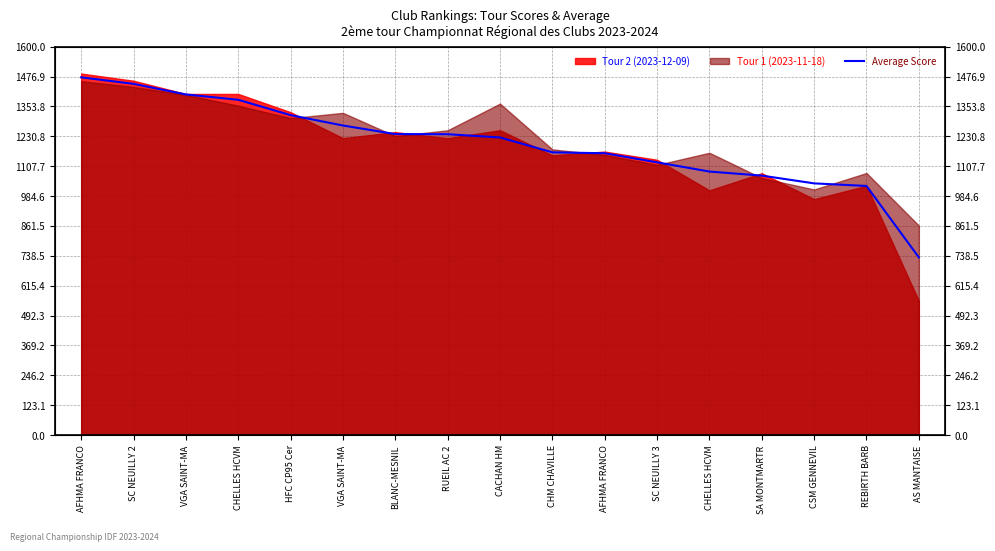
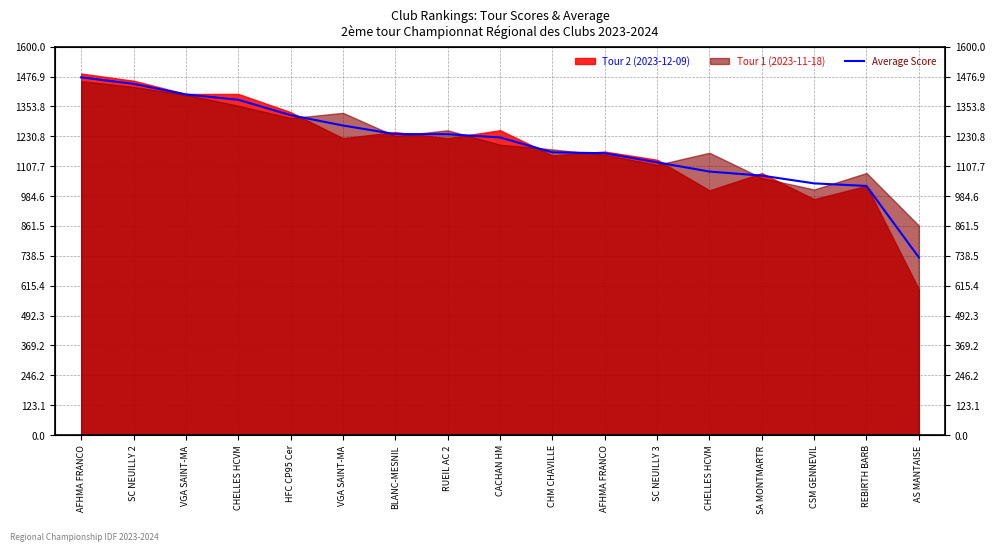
Tour 1 (2023-11-18), CACHAN HM: 1370 -> 1200
Tour 2 (2023-12-09), AS MANTAISE: 550 -> 600
